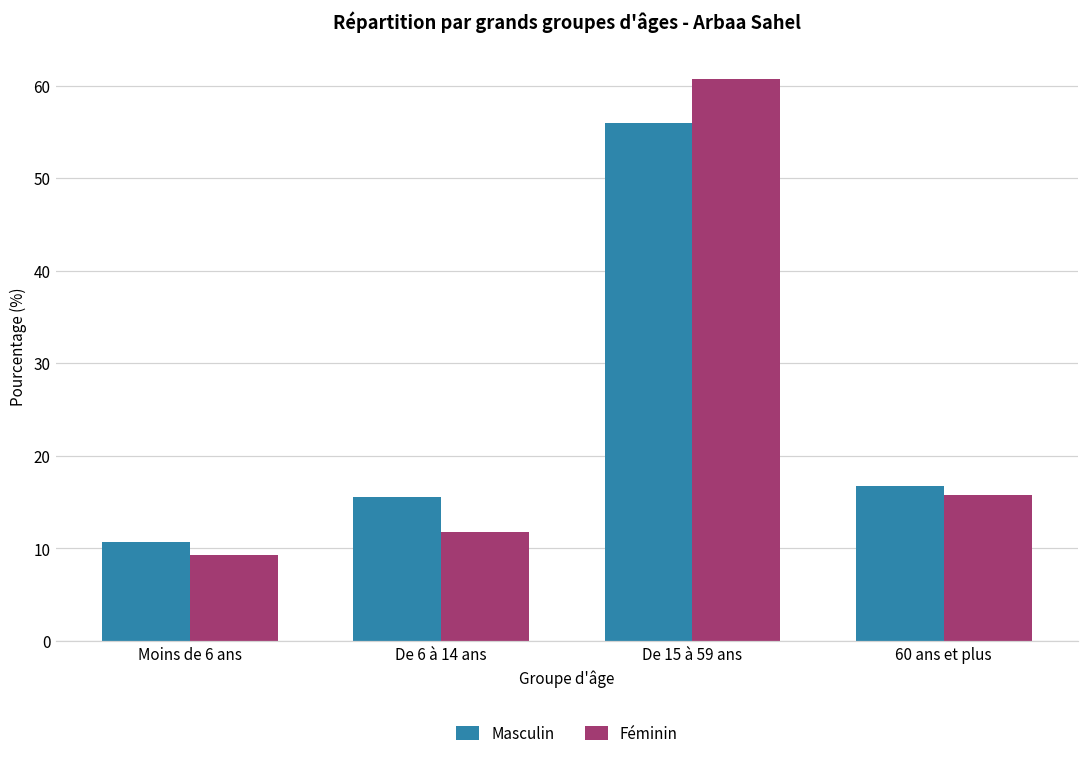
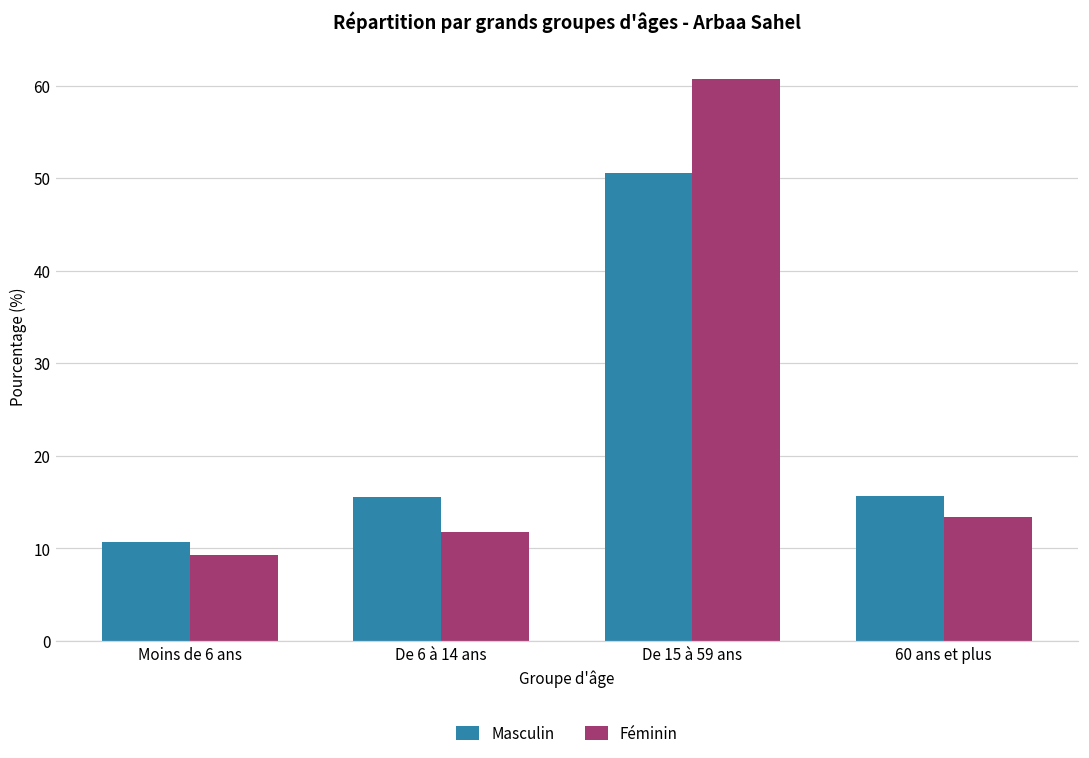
Masculin, De 15 à 59 ans: 56 -> 51
Masculin, 60 ans et plus: 17 -> 16
Féminin, 60 ans et plus: 16 -> 13
